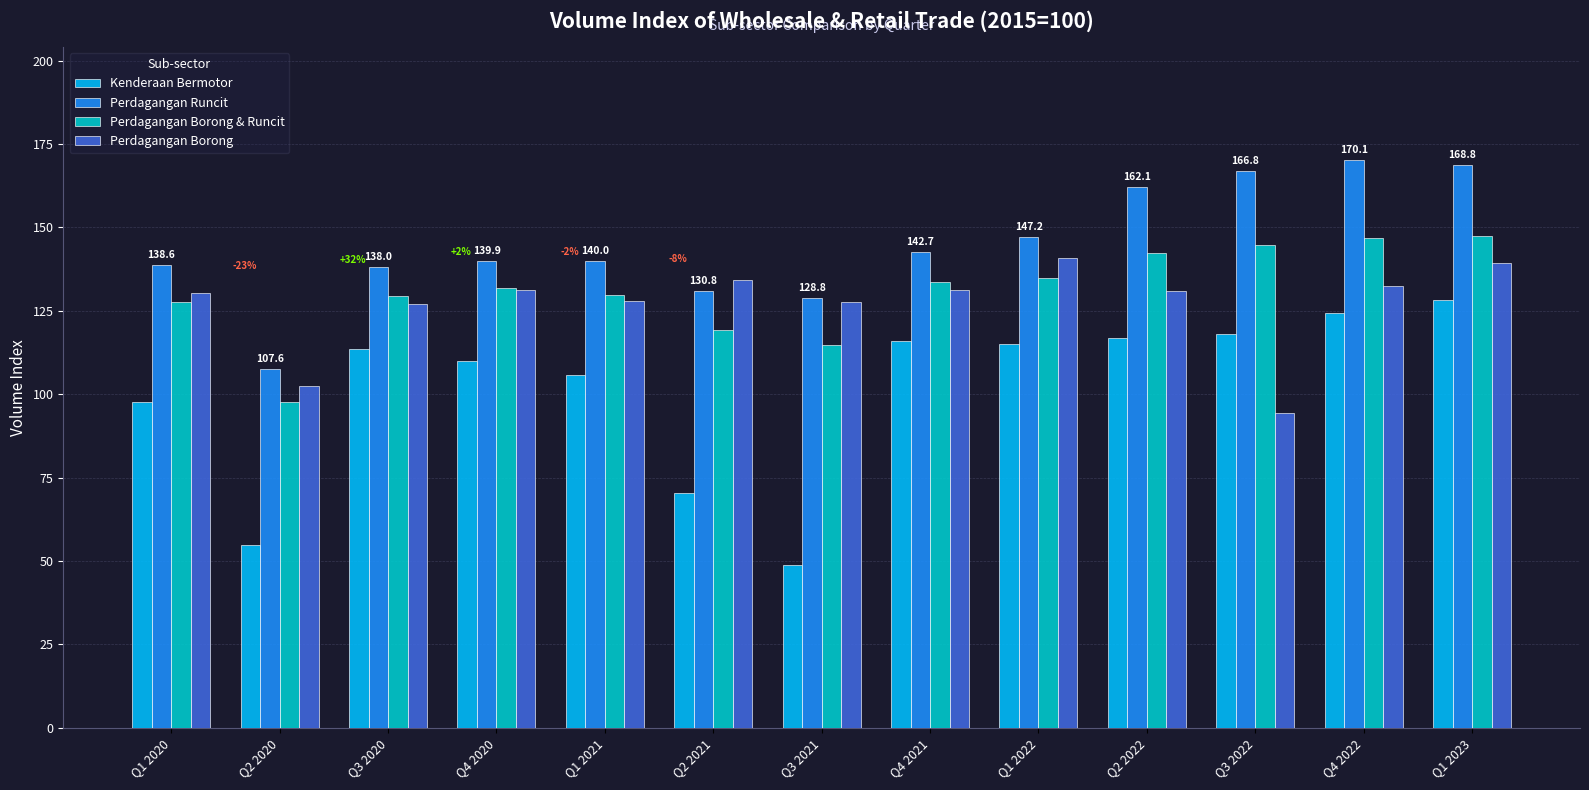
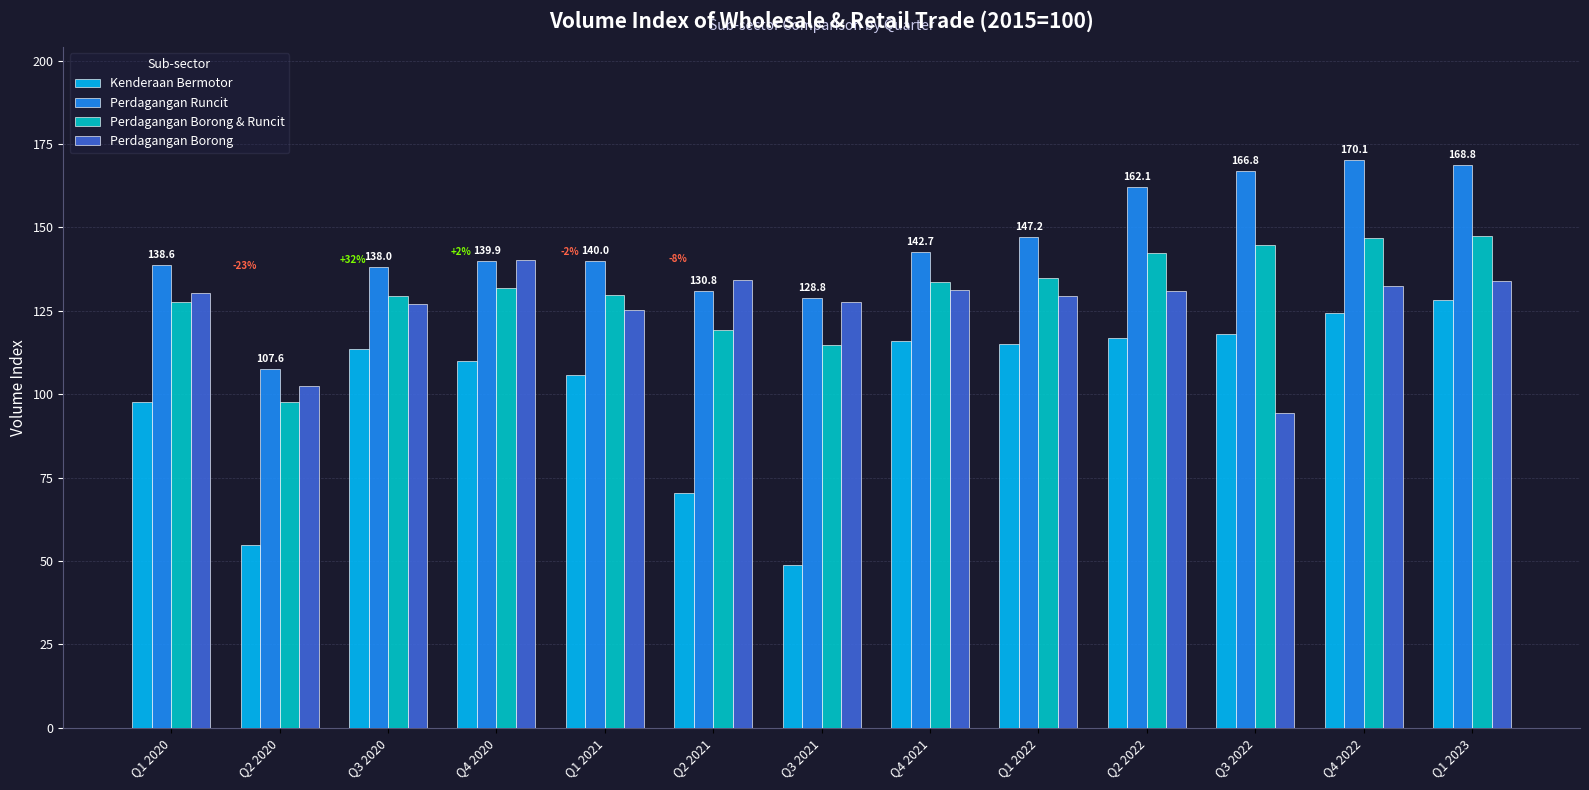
Perdagangan Borong, Q4 2020: 131 -> 140
Perdagangan Borong, Q1 2021: 128 -> 125
Perdagangan Borong, Q1 2022: 141 -> 129
Perdagangan Borong, Q1 2023: 139 -> 134
